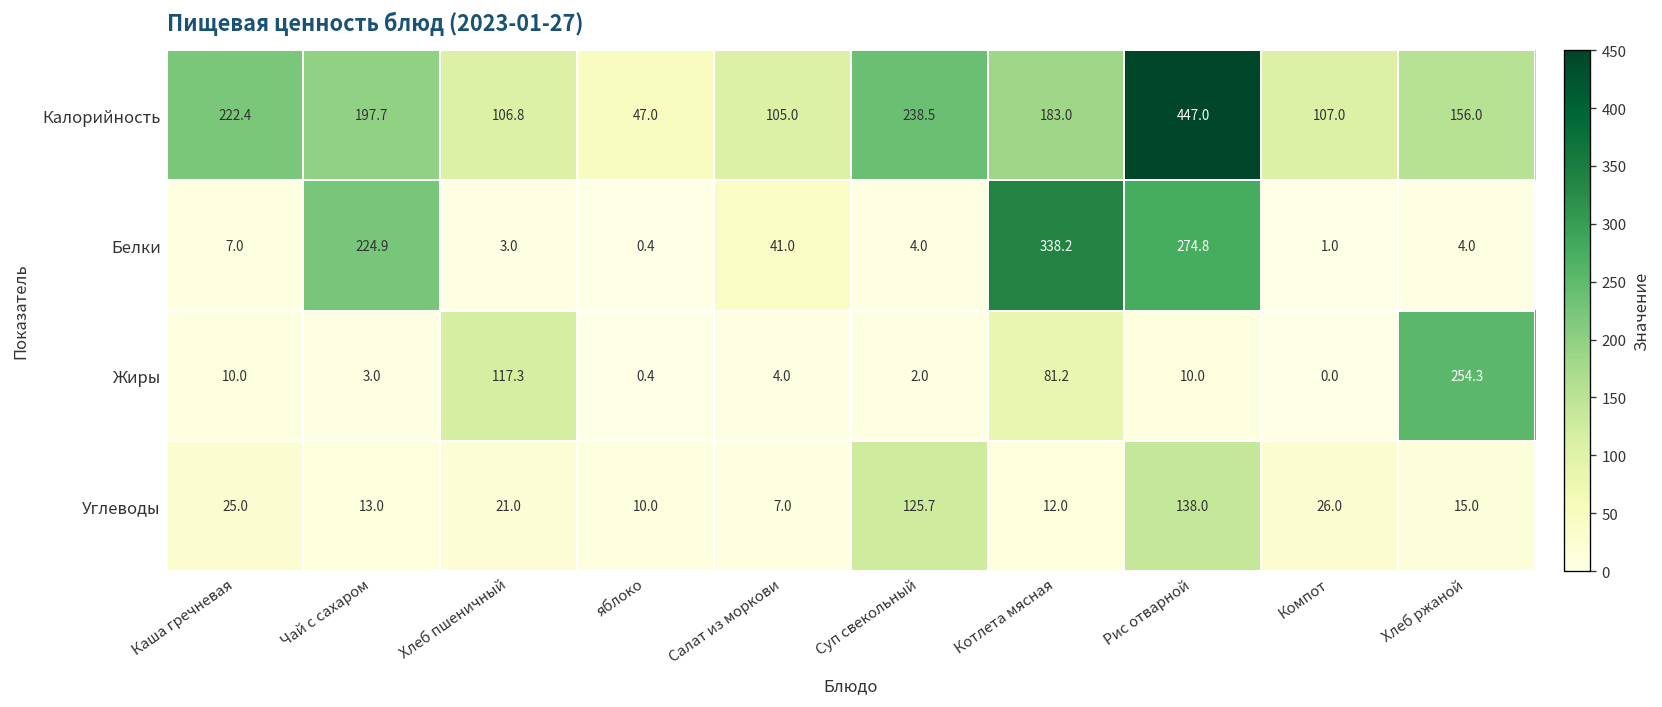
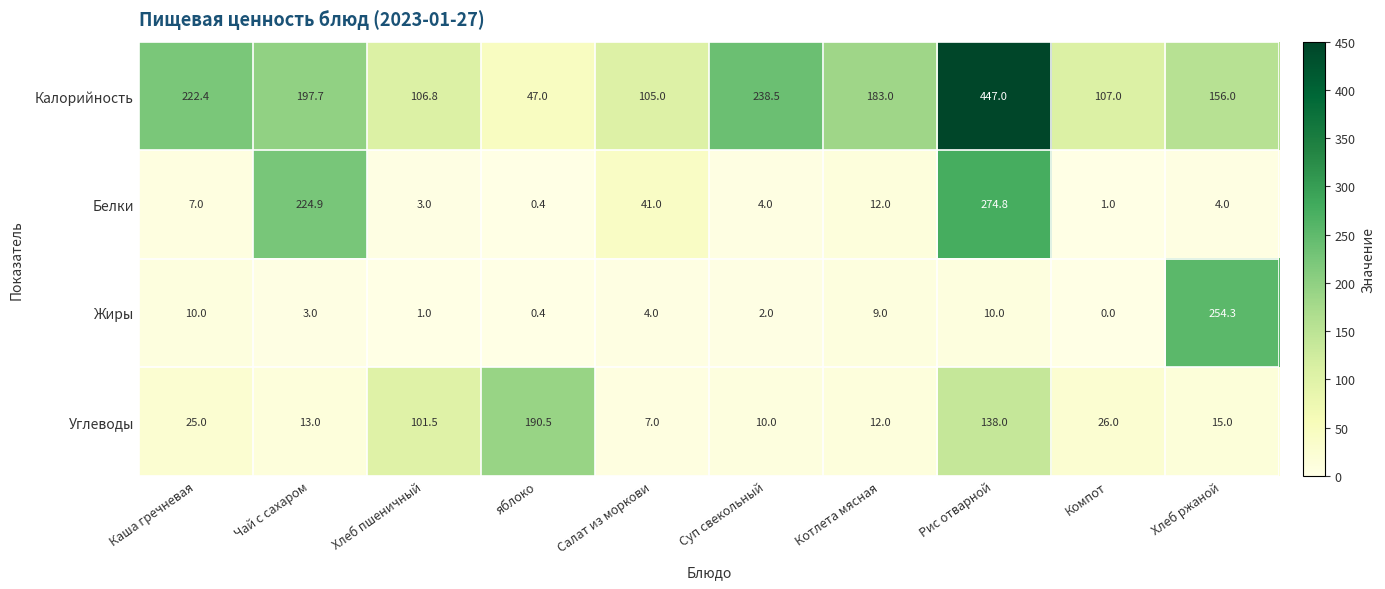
Белки, Котлета мясная: 338.2 -> 12.0
Жиры, Хлеб пшеничный: 117.3 -> 1.0
Жиры, Котлета мясная: 81.2 -> 9.0
Углеводы, Хлеб пшеничный: 21.0 -> 101.5
Углеводы, яблоко: 10.0 -> 190.5
Углеводы, Суп свекольный: 125.7 -> 10.0
